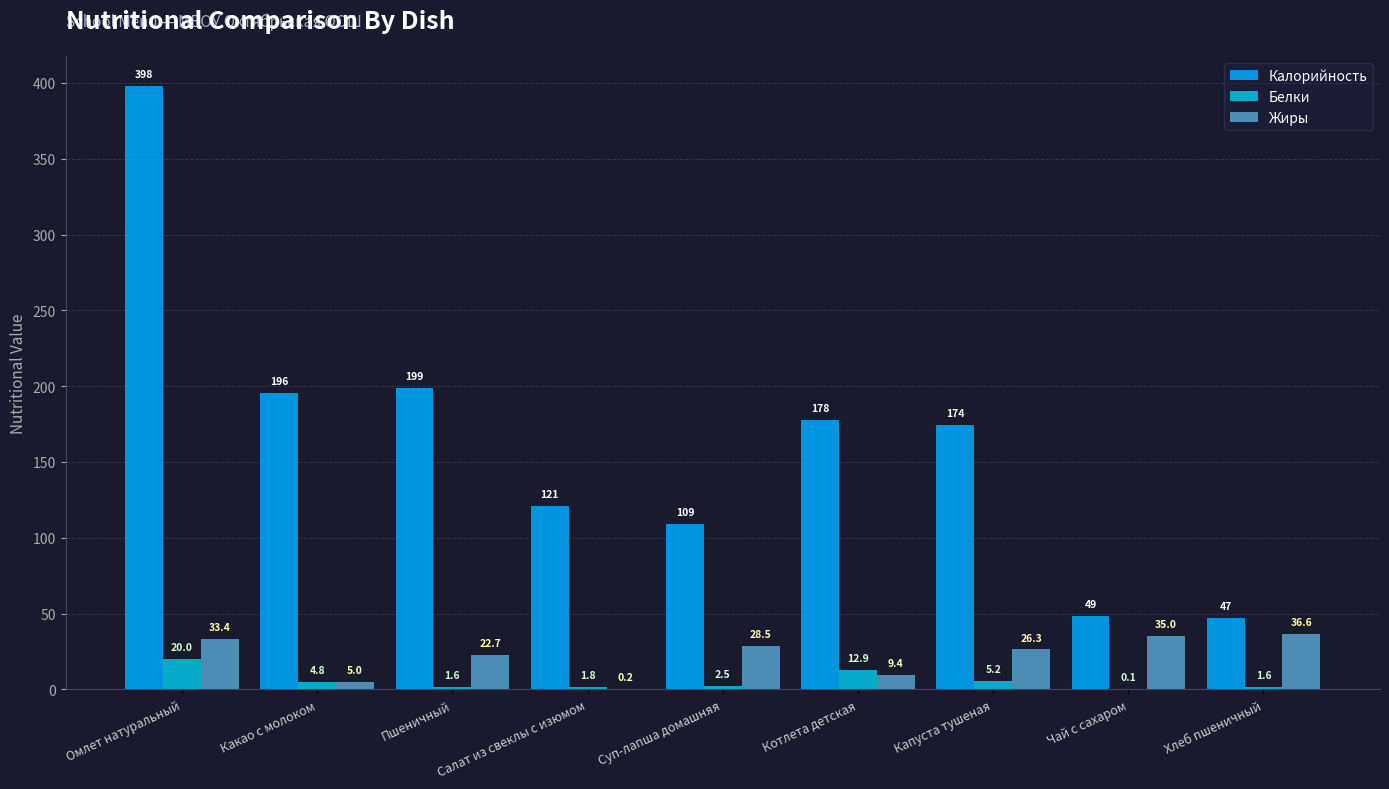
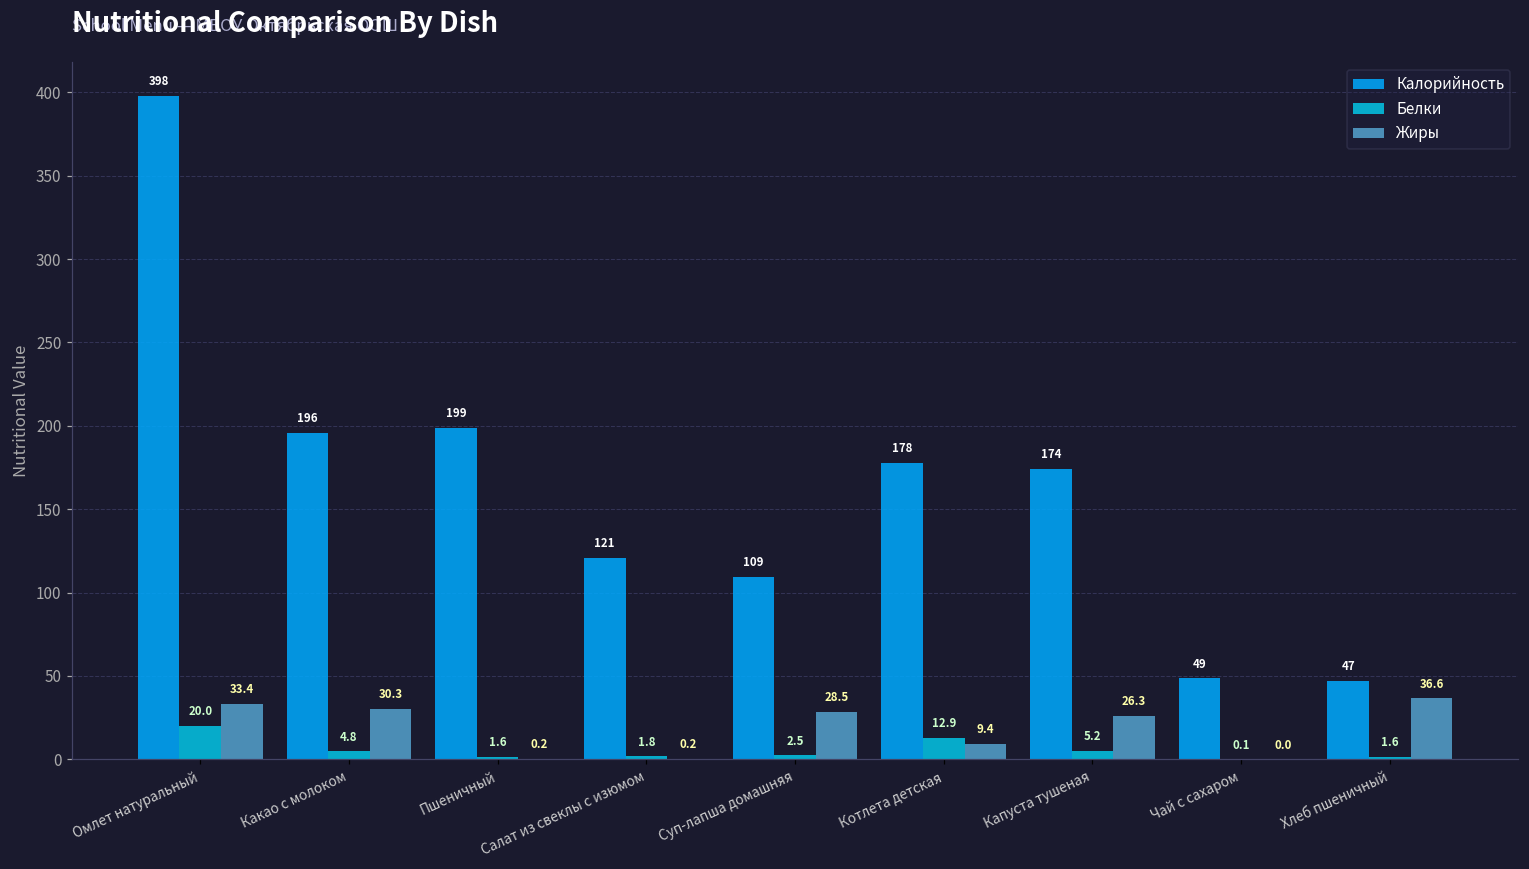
Жиры, Какао с молоком: 5.0 -> 30.3
Жиры, Пшеничный: 22.7 -> 0.2
Жиры, Чай с сахаром: 35.0 -> 0.0
